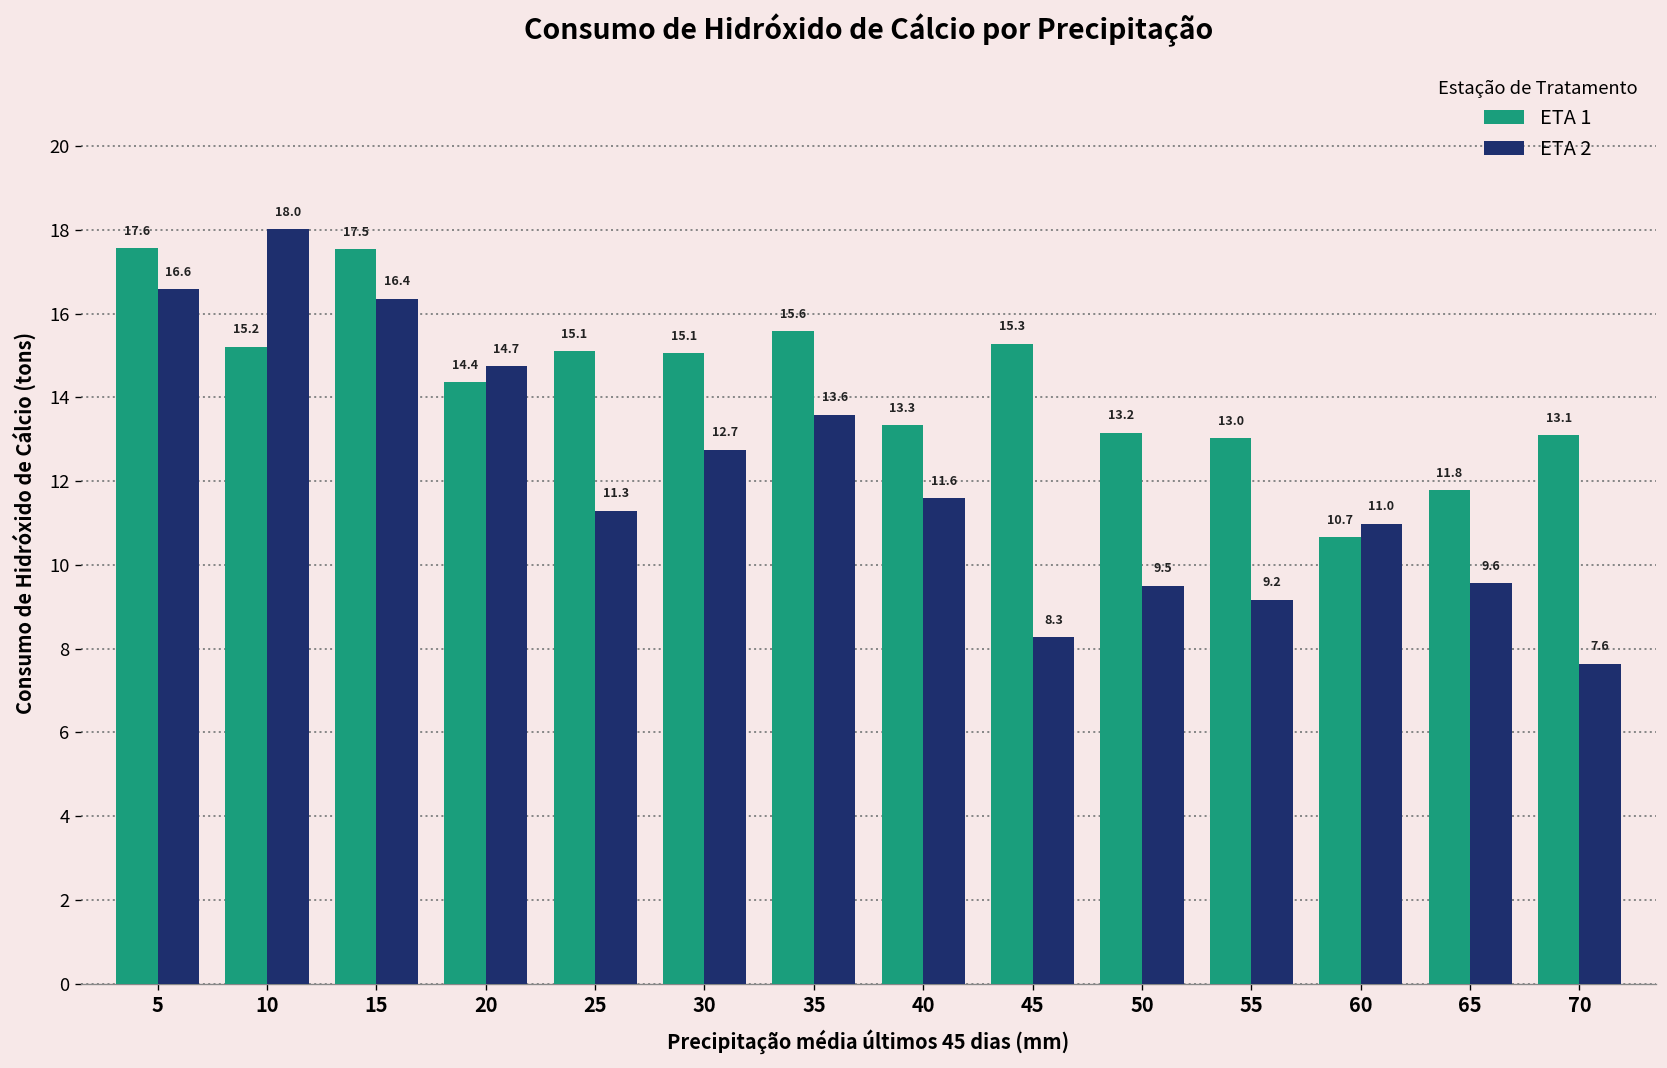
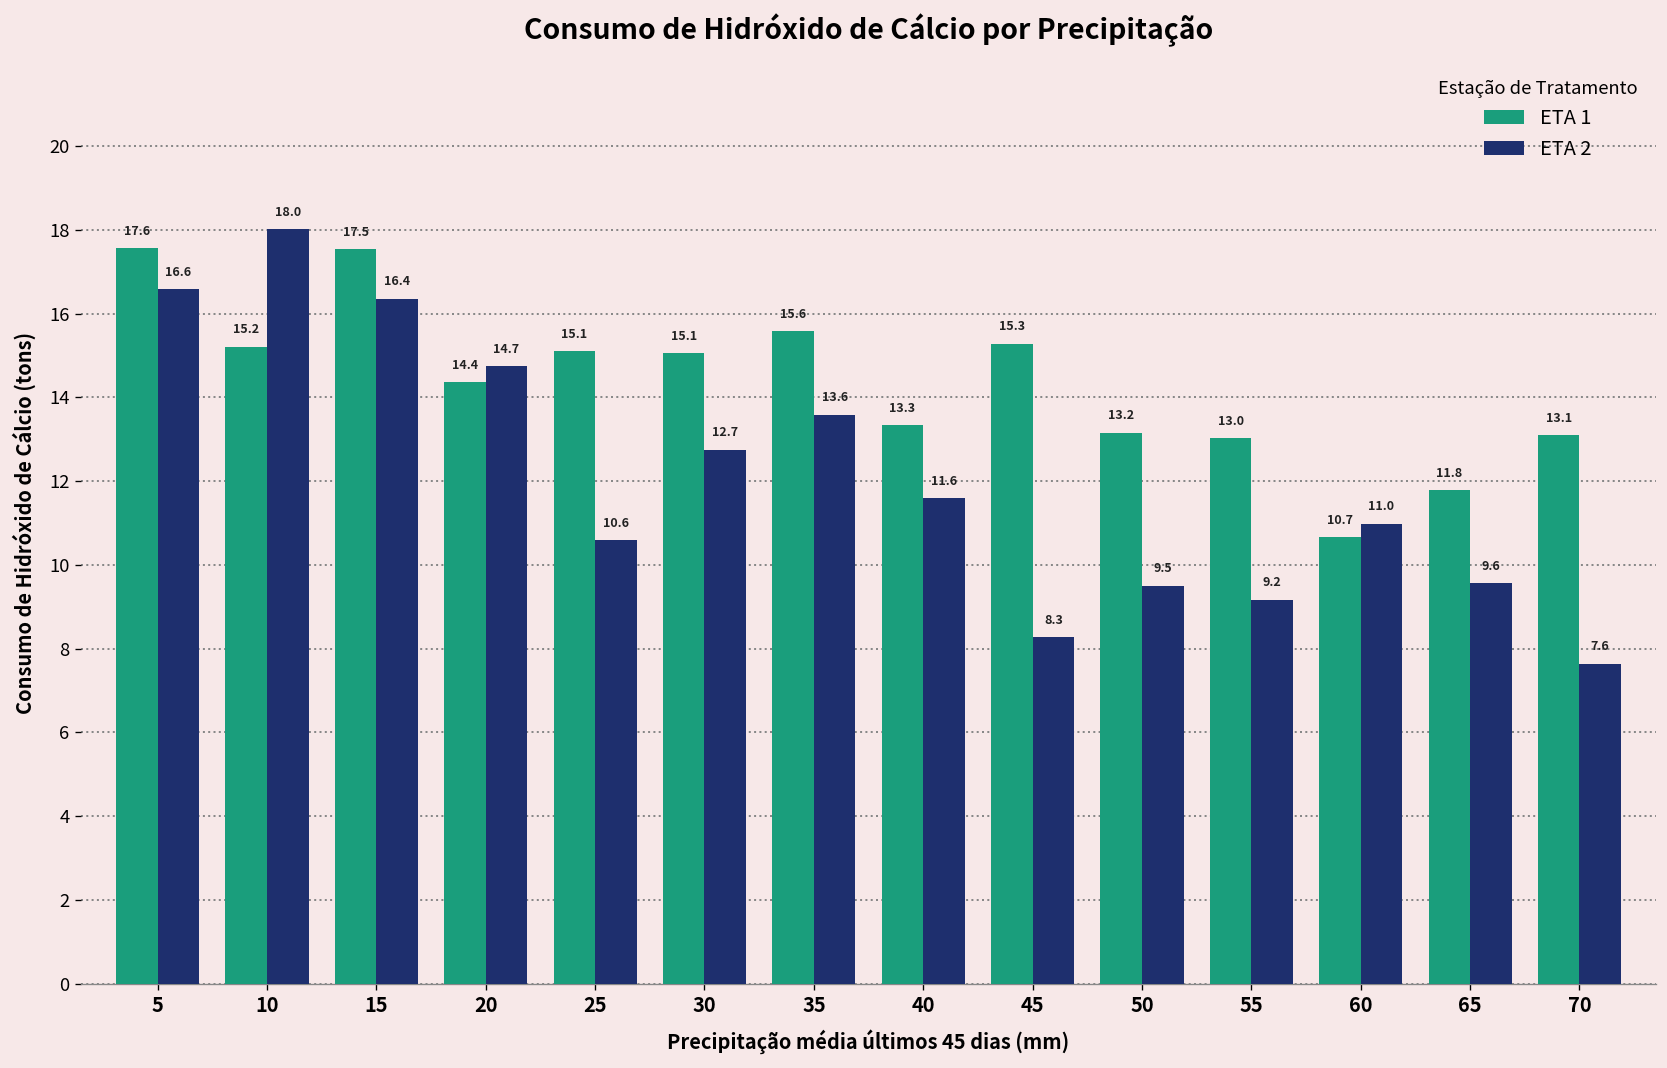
ETA 2, 25: 11.3 -> 10.6
